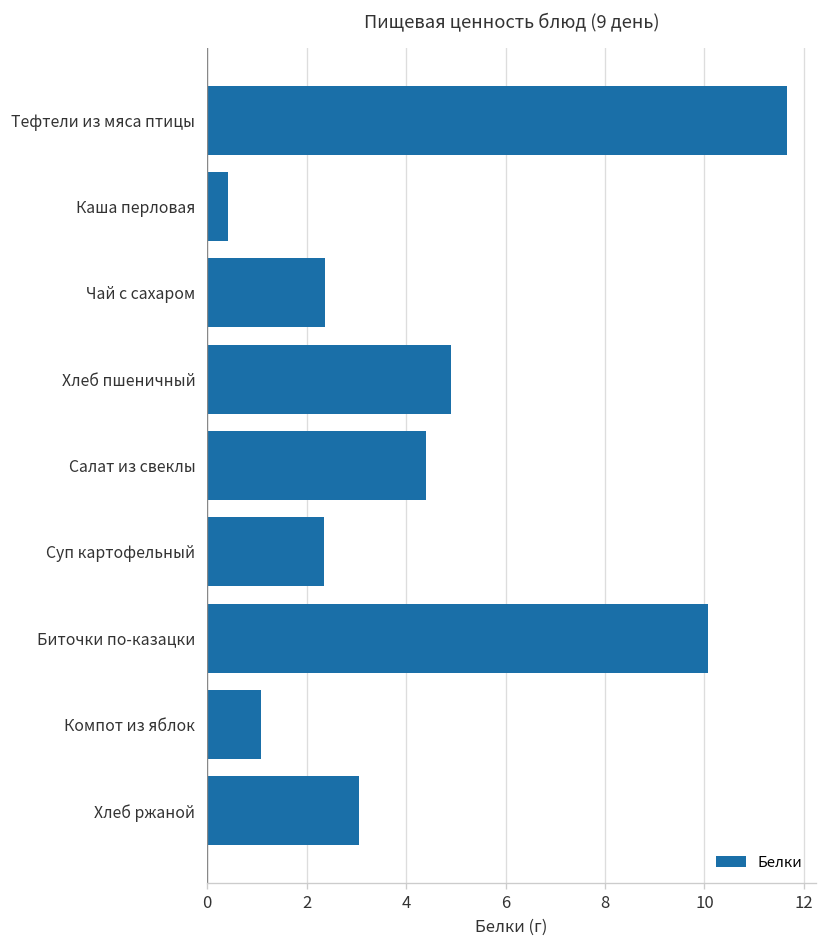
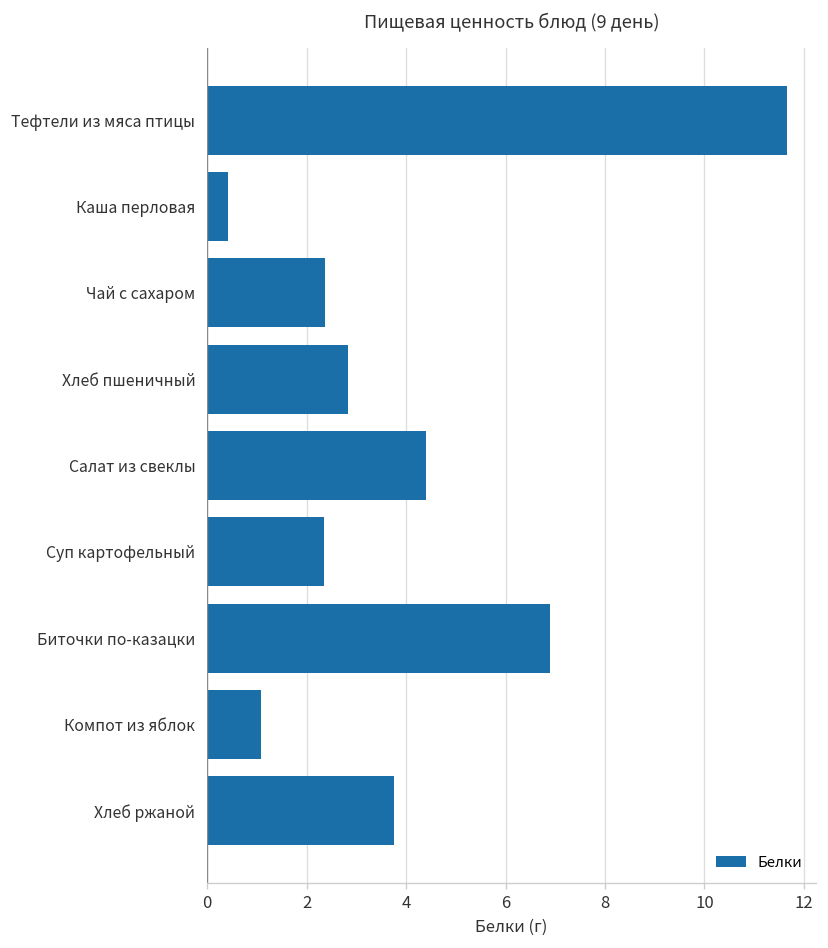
Хлеб пшеничный: 4.9 -> 2.8
Биточки по-казацки: 10.1 -> 6.9
Хлеб ржаной: 3.1 -> 3.8
